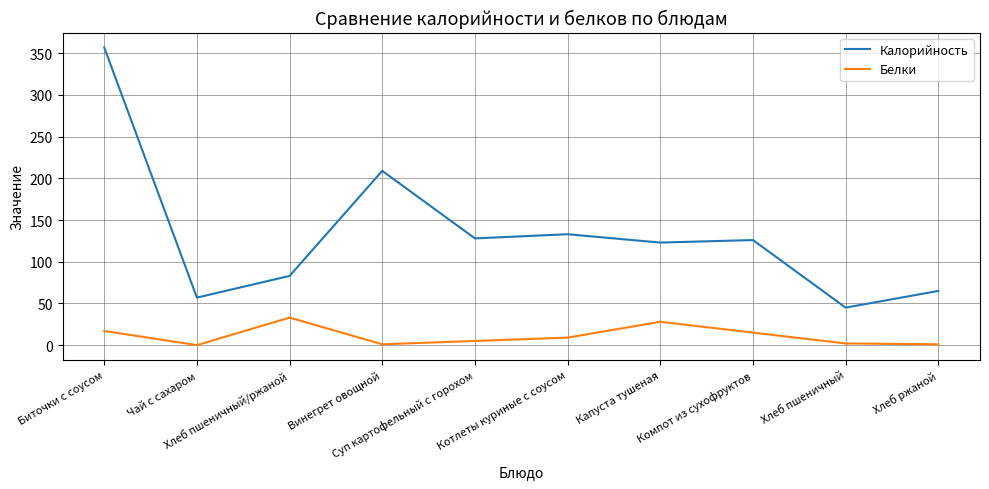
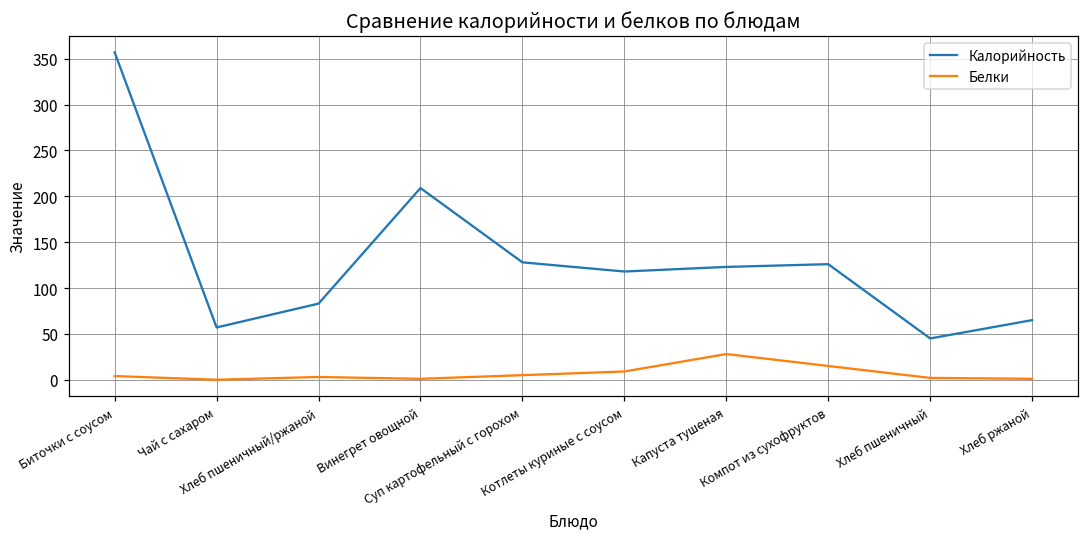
Белки, Биточки с соусом: 20 -> 0
Белки, Хлеб пшеничный/ржаной: 30 -> 0
Калорийность, Котлеты куриные с соусом: 130 -> 120
